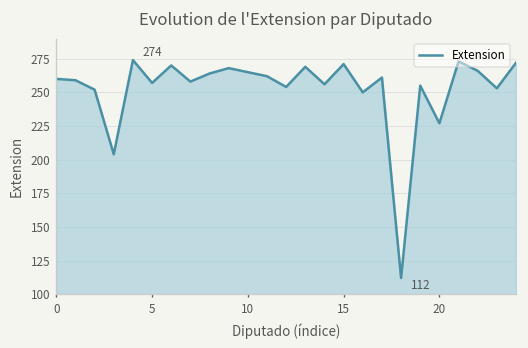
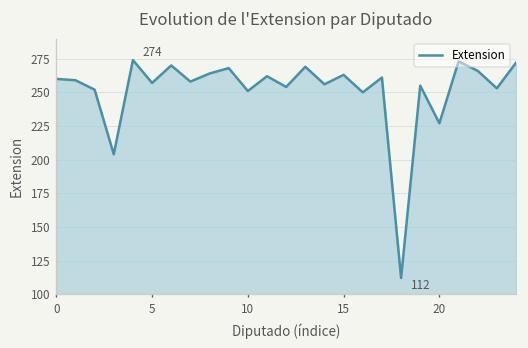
10: 265 -> 251
15: 271 -> 263
